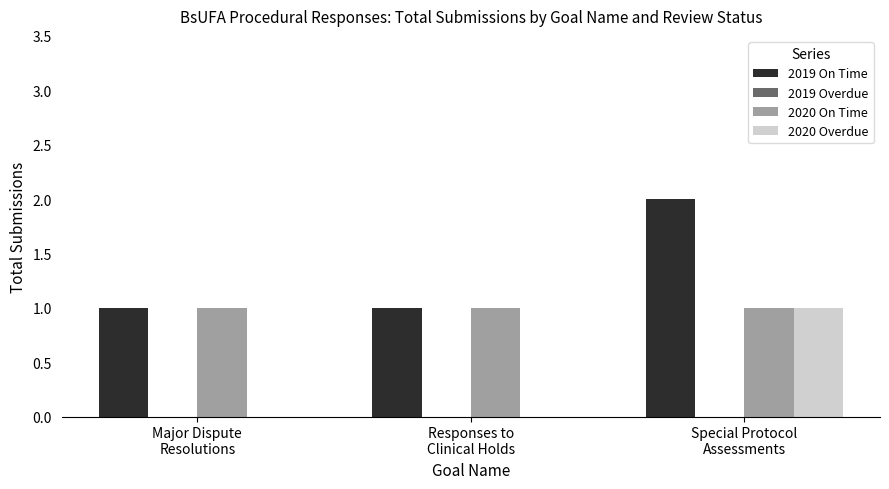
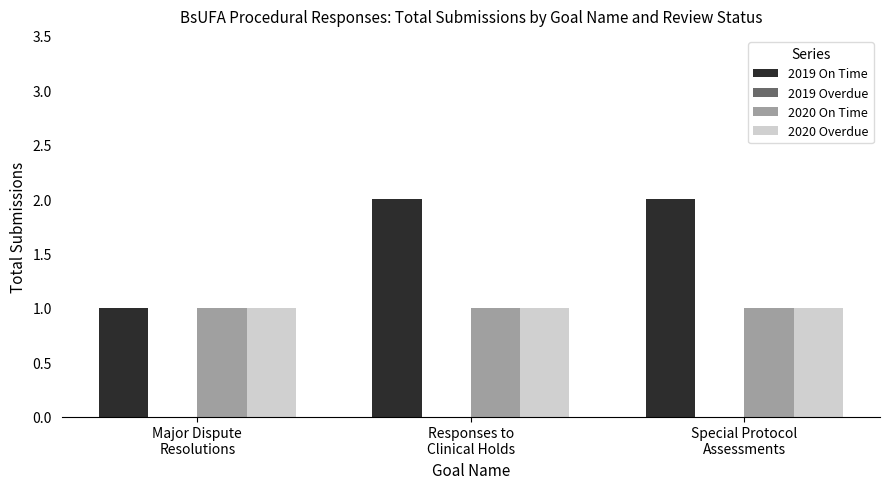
2020 Overdue, Major Dispute Resolutions: 0 -> 1
2019 On Time, Responses to Clinical Holds: 1 -> 2
2020 Overdue, Responses to Clinical Holds: 0 -> 1
